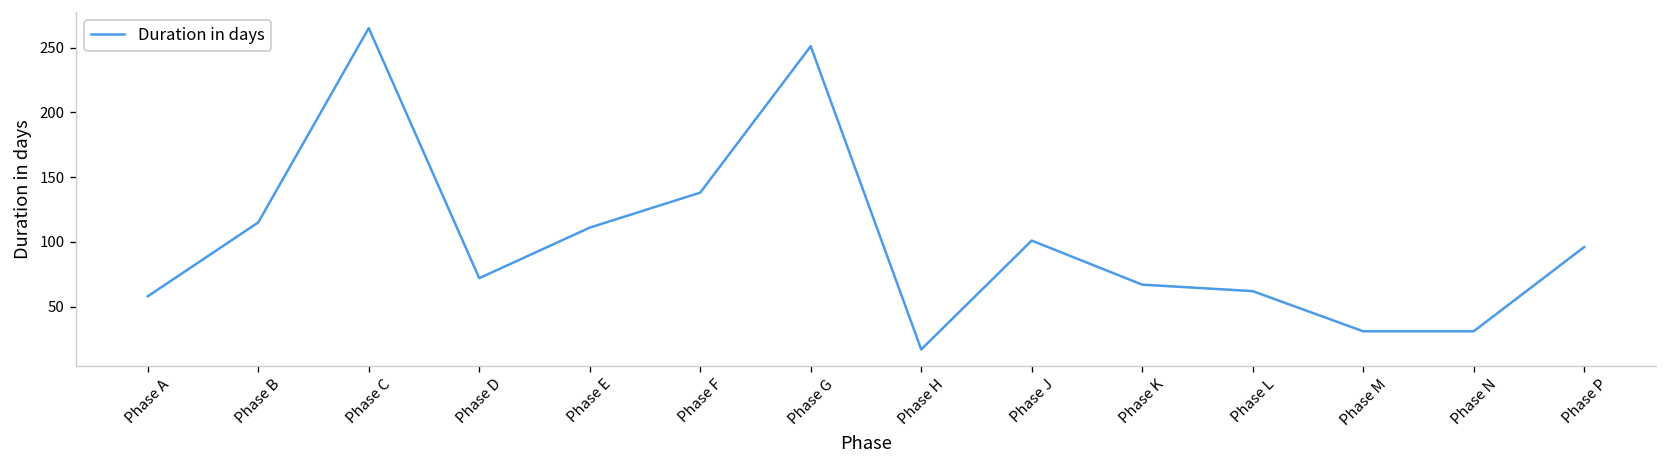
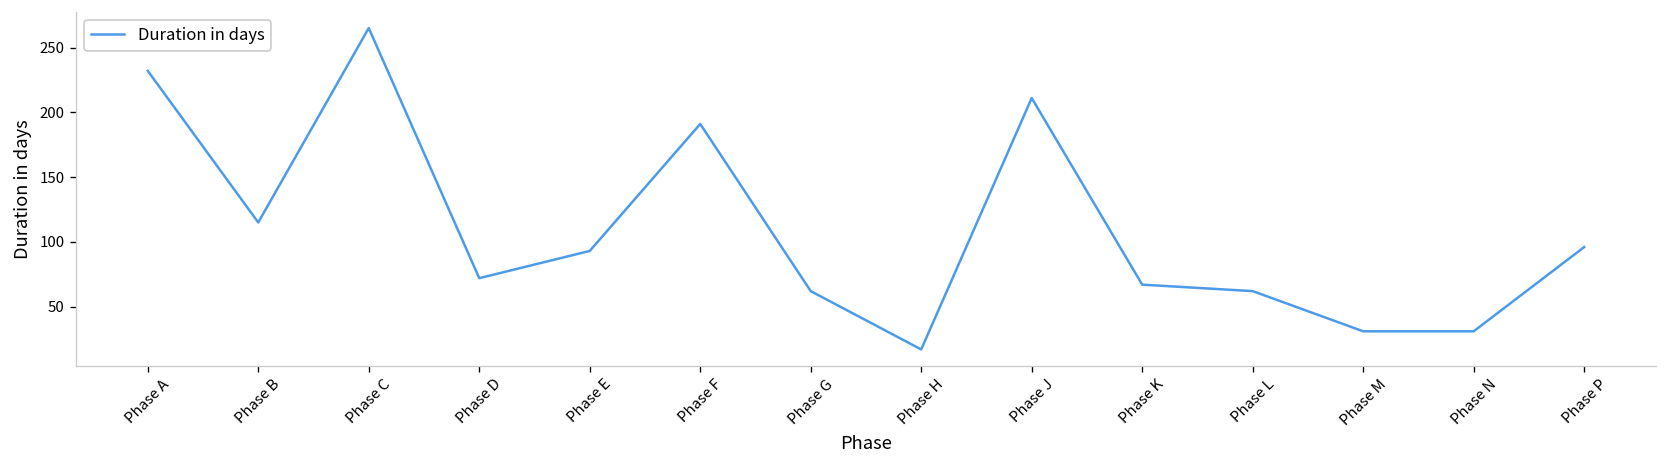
Phase A: 58 -> 232
Phase E: 111 -> 93
Phase F: 138 -> 191
Phase G: 251 -> 62
Phase J: 101 -> 211
